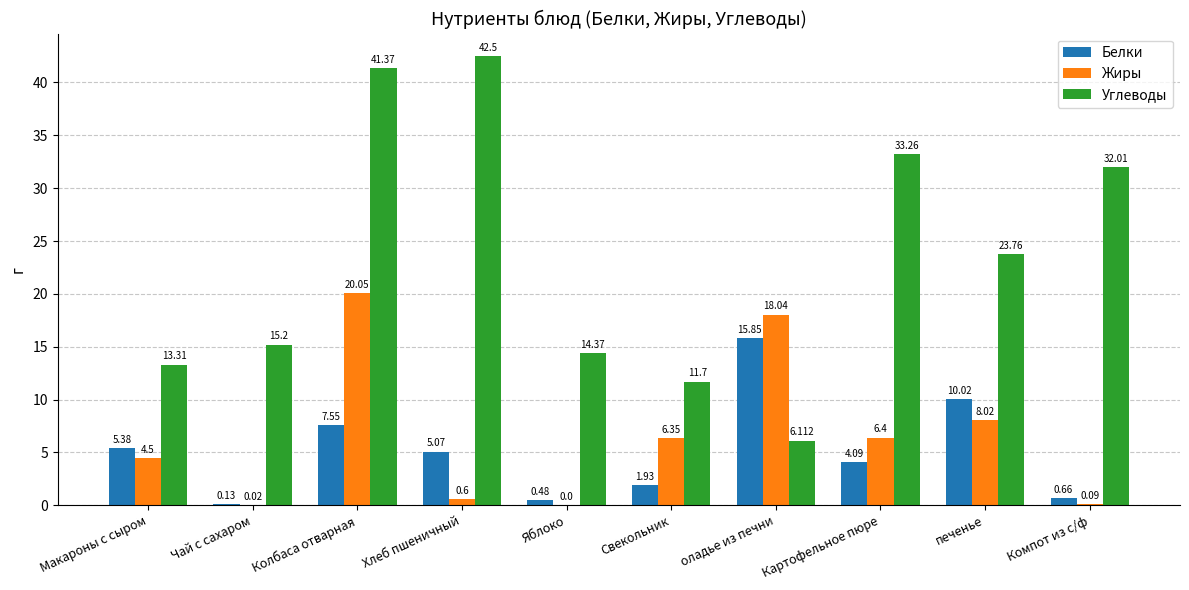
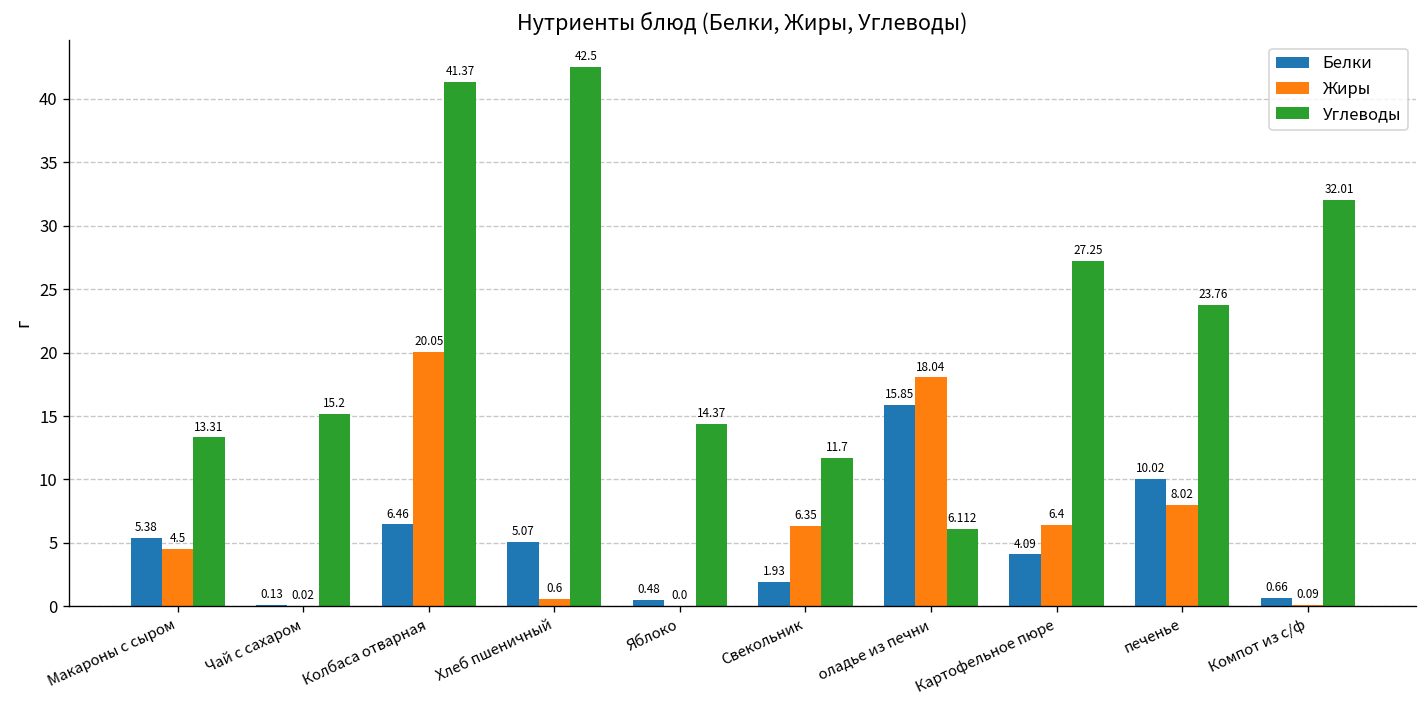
Белки, Колбаса отварная: 7.55 -> 6.46
Углеводы, Картофельное пюре: 33.26 -> 27.25
